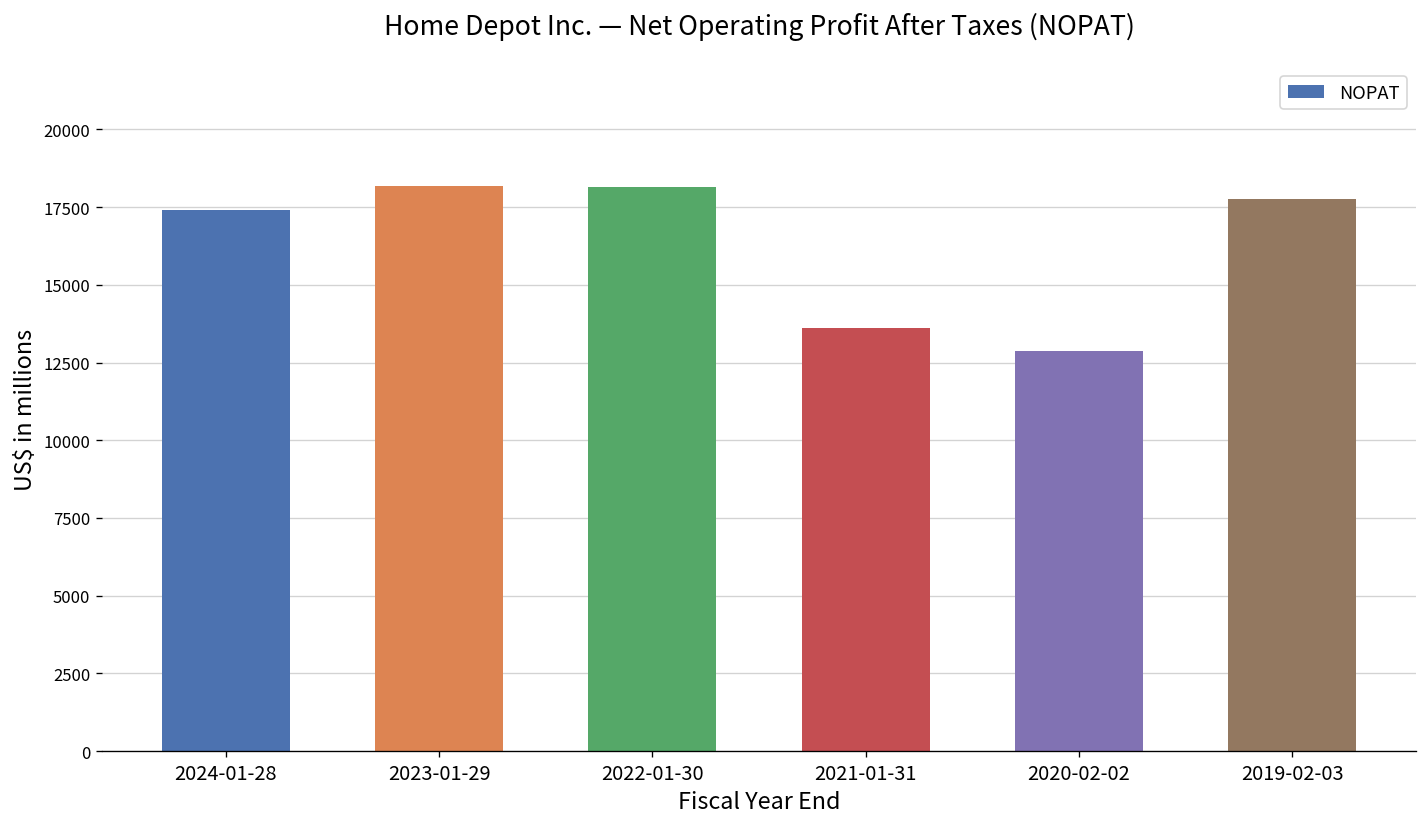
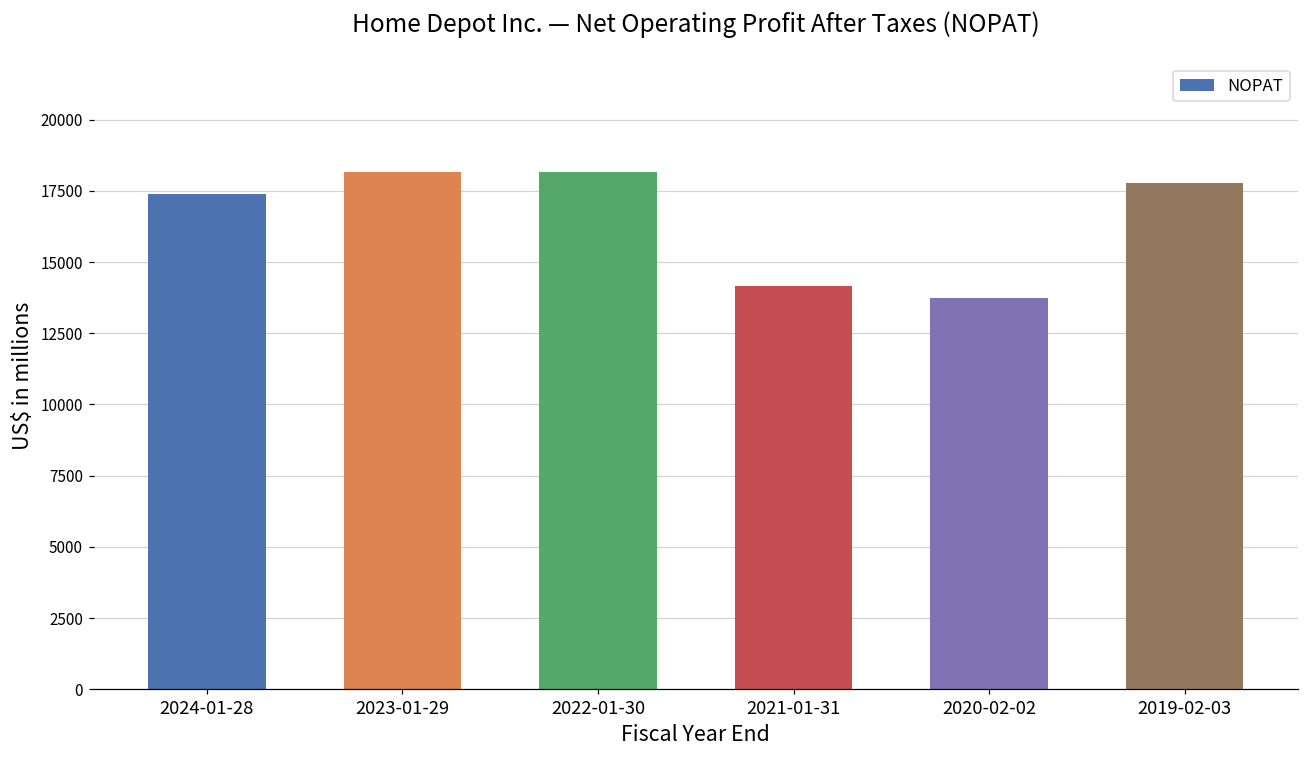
2021-01-31: 13600 -> 14200
2020-02-02: 12900 -> 13700
